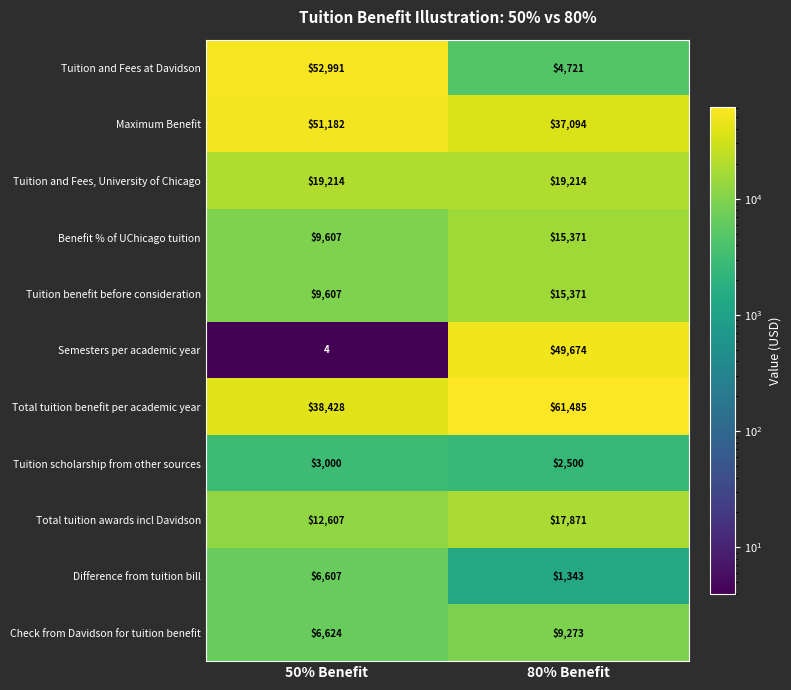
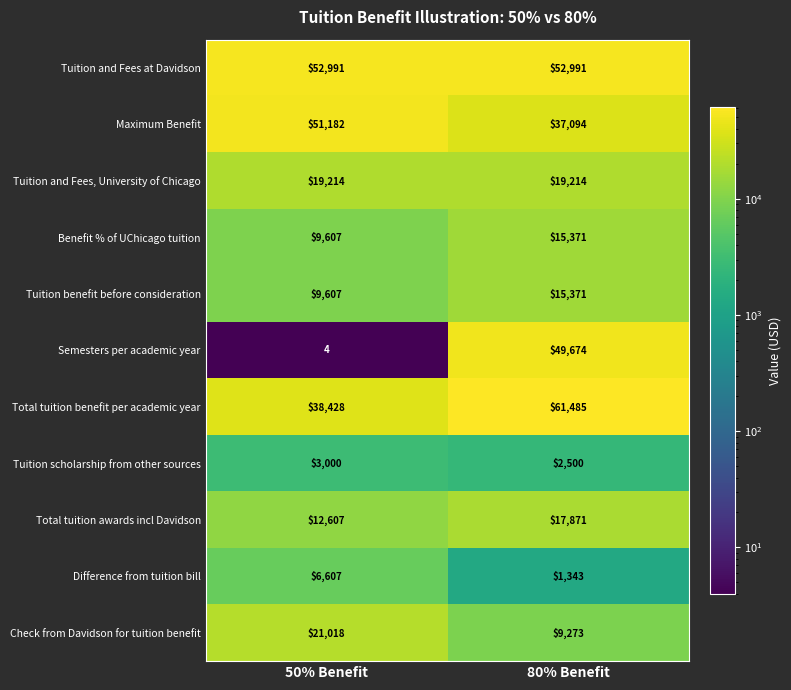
Tuition and Fees at Davidson, 80% Benefit: $4,721 -> $52,991
Check from Davidson for tuition benefit, 50% Benefit: $6,624 -> $21,018
